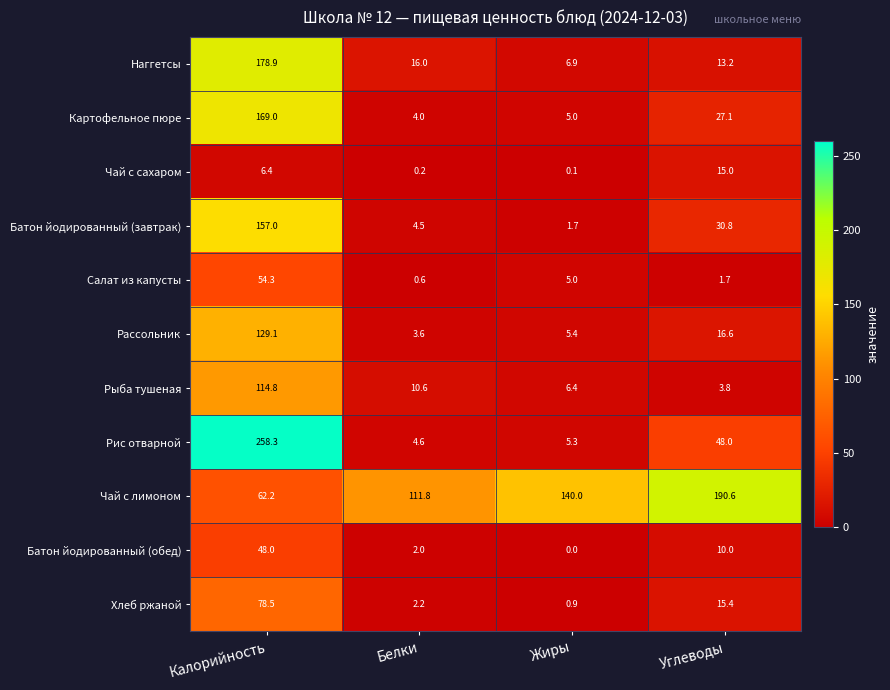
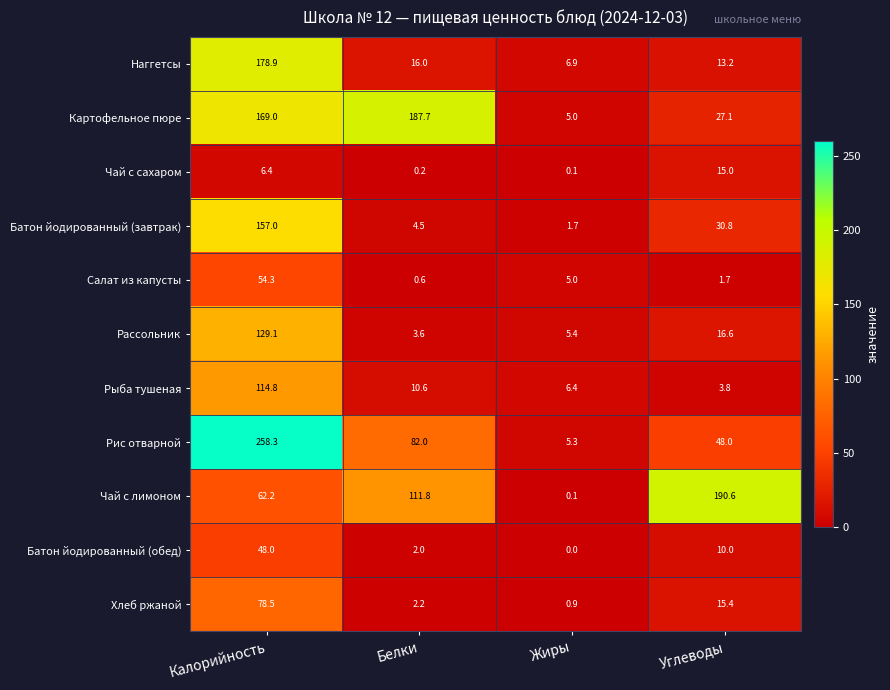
Картофельное пюре, Белки: 4.0 -> 187.7
Рис отварной, Белки: 4.6 -> 82.0
Чай с лимоном, Жиры: 140.0 -> 0.1
